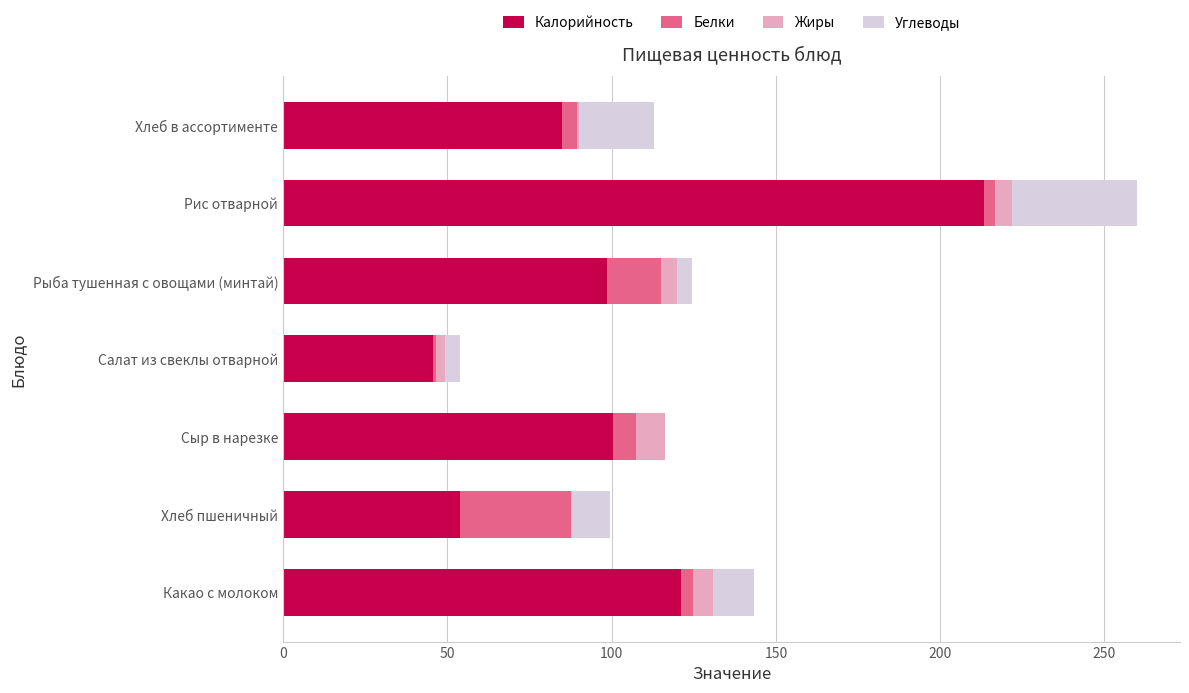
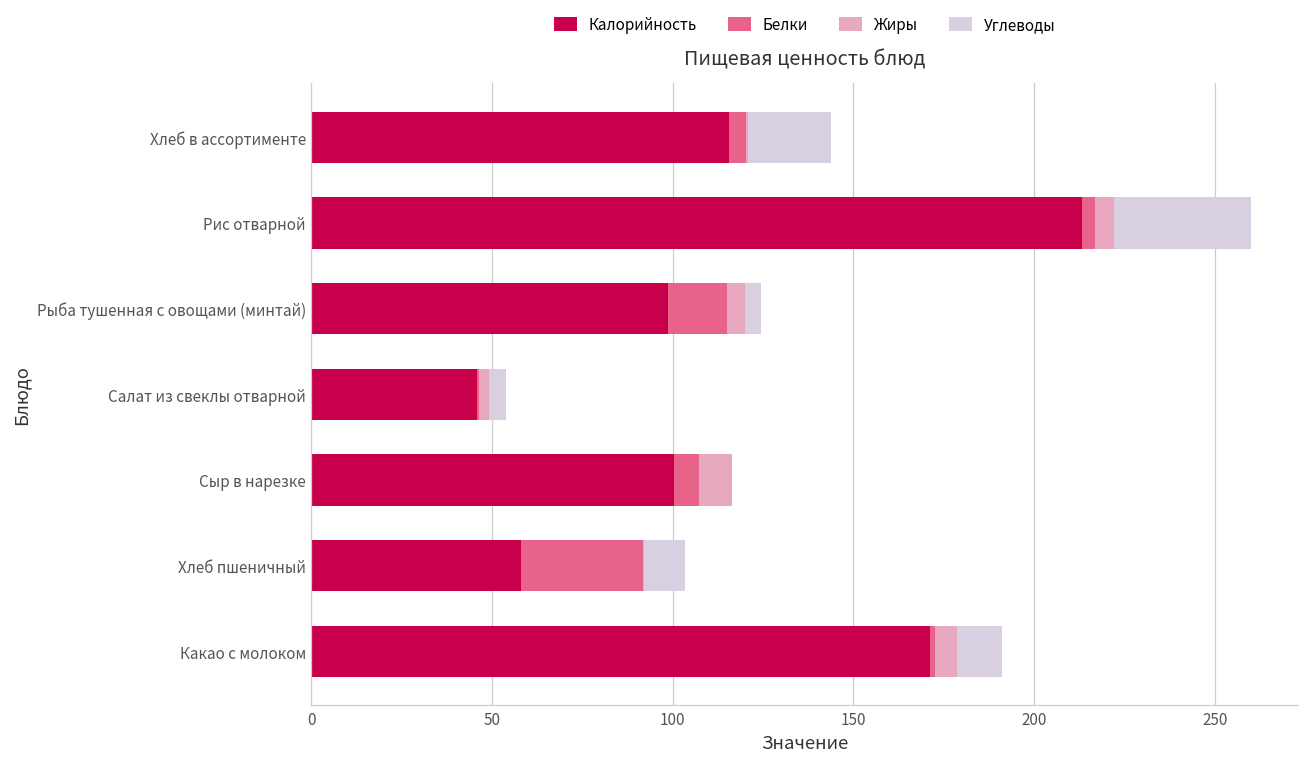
Калорийность, Хлеб в ассортименте: 85 -> 116
Калорийность, Хлеб пшеничный: 54 -> 58
Калорийность, Какао с молоком: 121 -> 171
Белки, Какао с молоком: 4 -> 1
